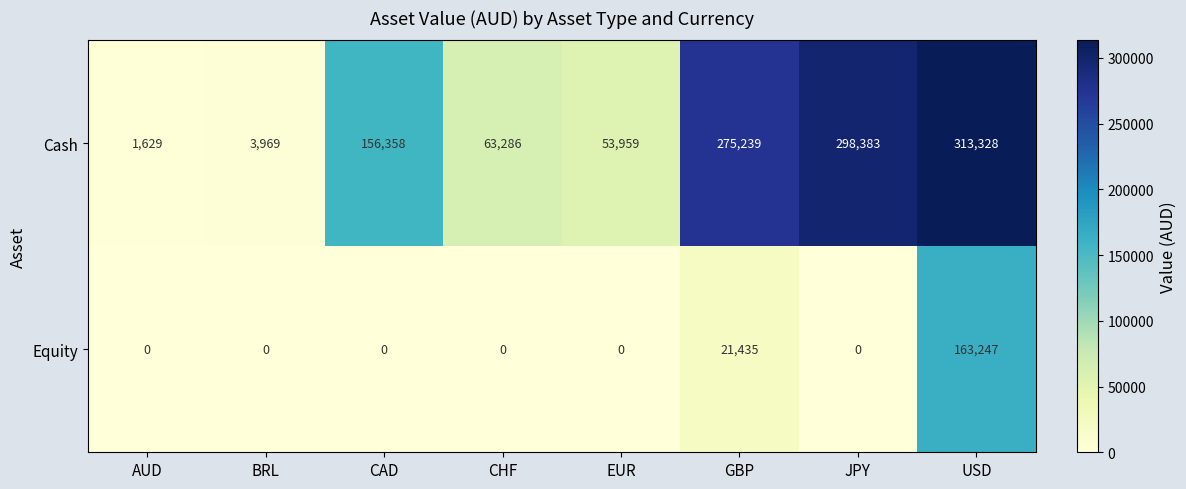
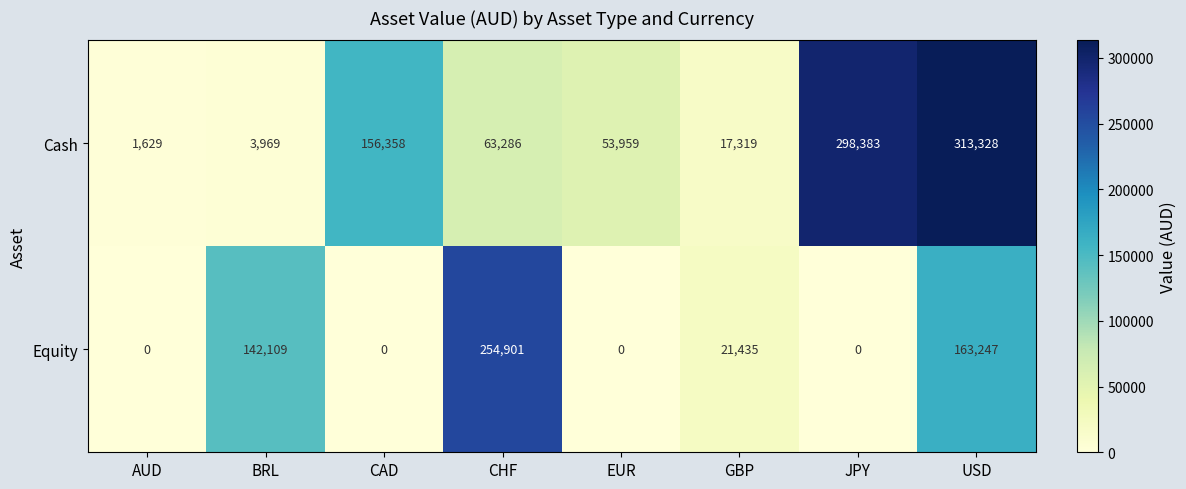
Cash, GBP: 275,239 -> 17,319
Equity, BRL: 0 -> 142,109
Equity, CHF: 0 -> 254,901
